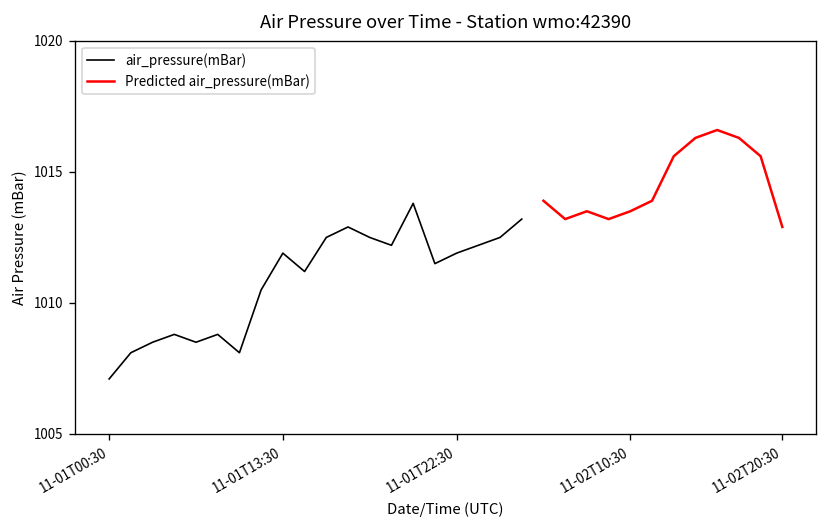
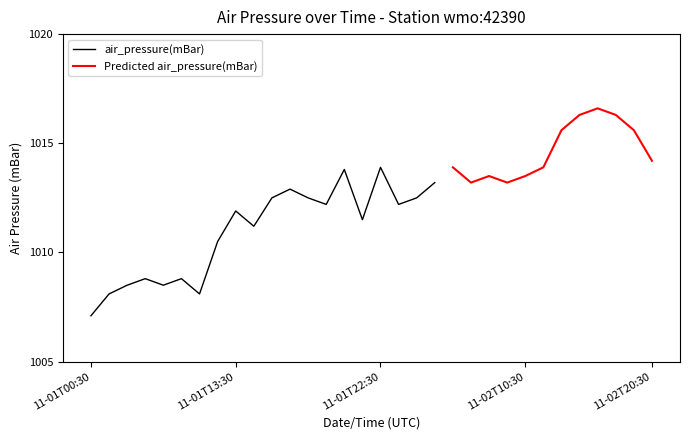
air_pressure(mBar), 11-01T22:30: 1011.9 -> 1013.9
Predicted air_pressure(mBar), 11-02T20:30: 1012.9 -> 1014.2
